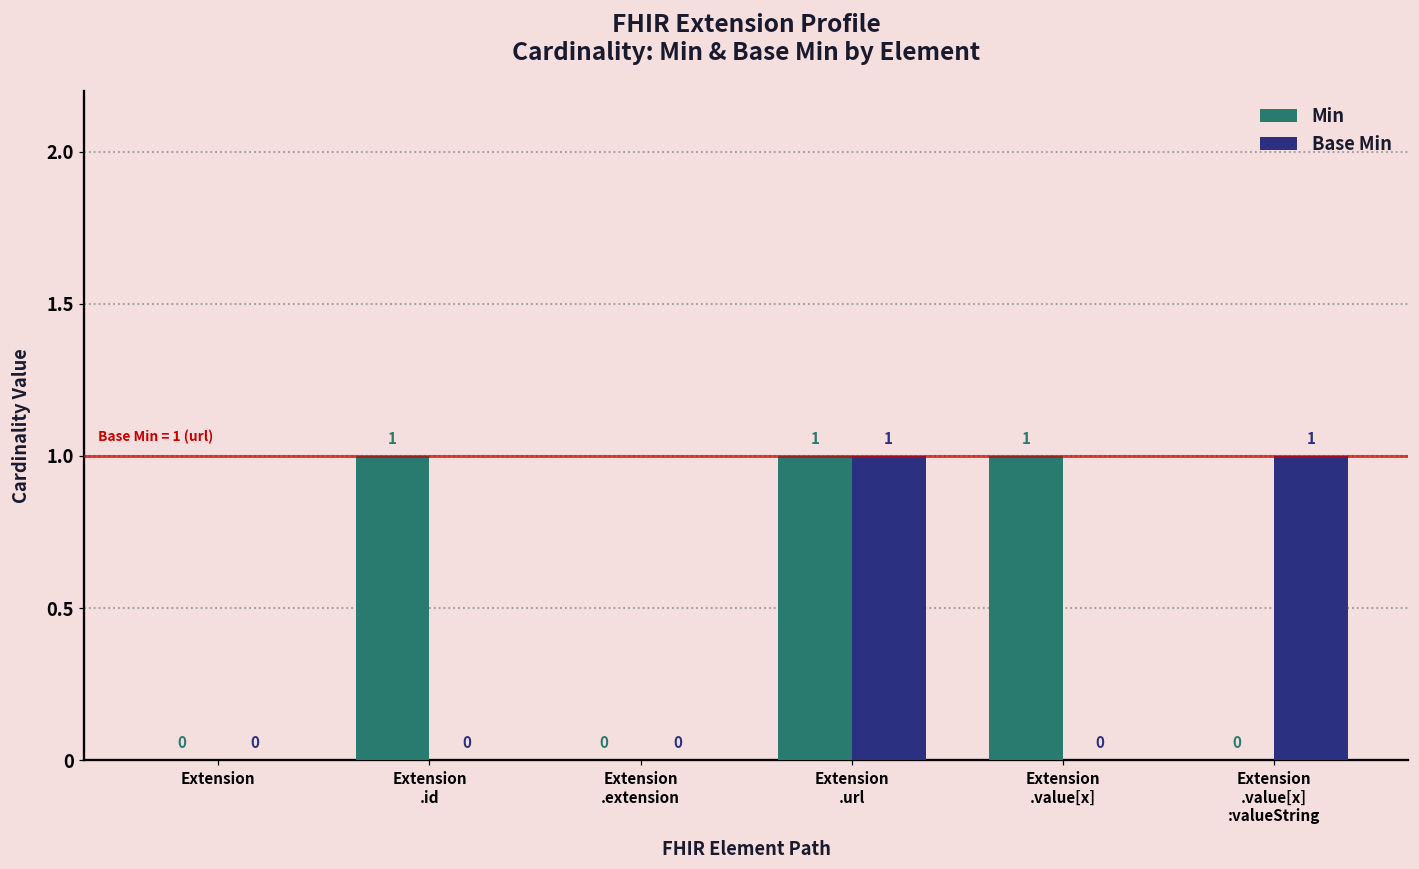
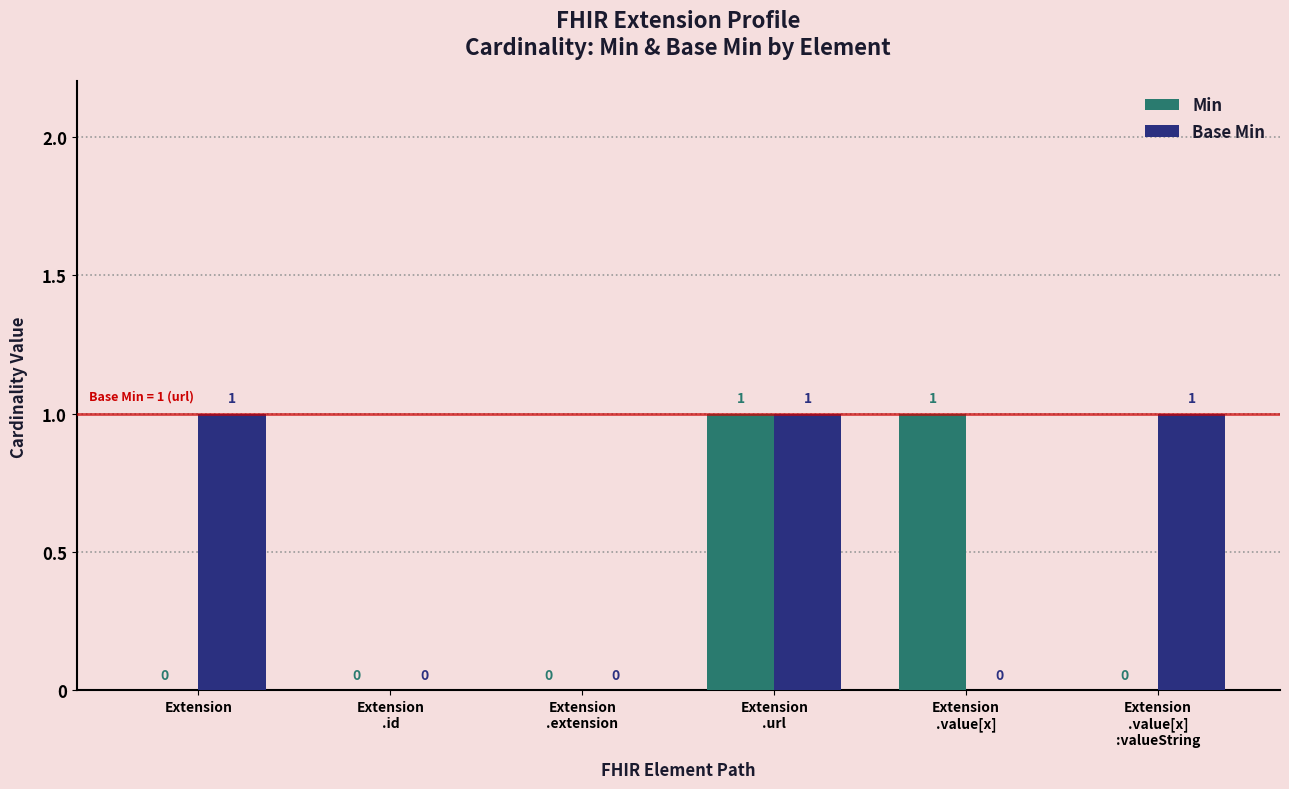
Base Min, Extension: 0 -> 1
Min, Extension .id: 1 -> 0
